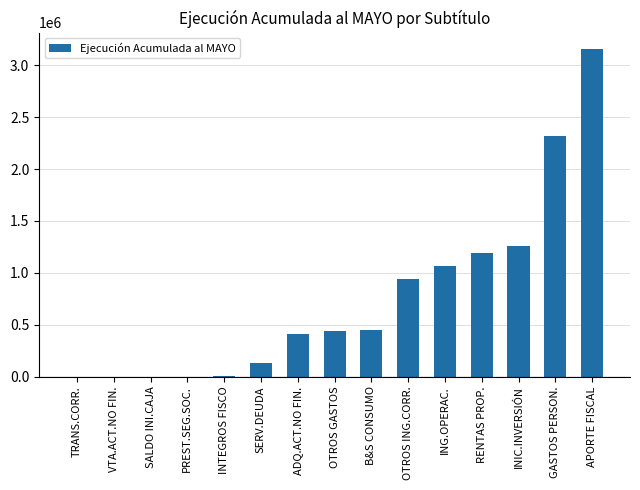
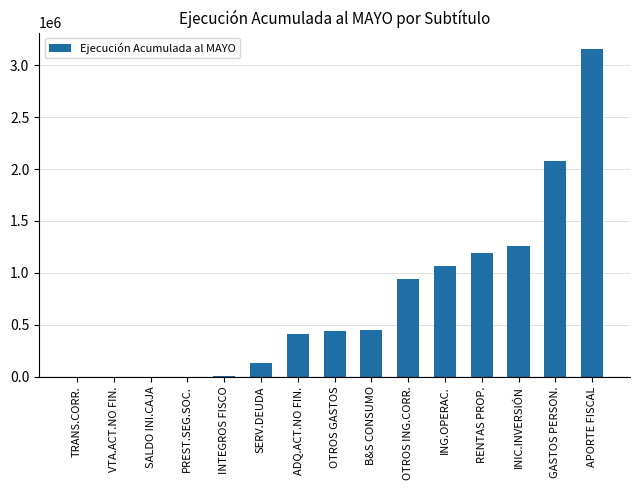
GASTOS PERSON.: 2320000 -> 2080000
